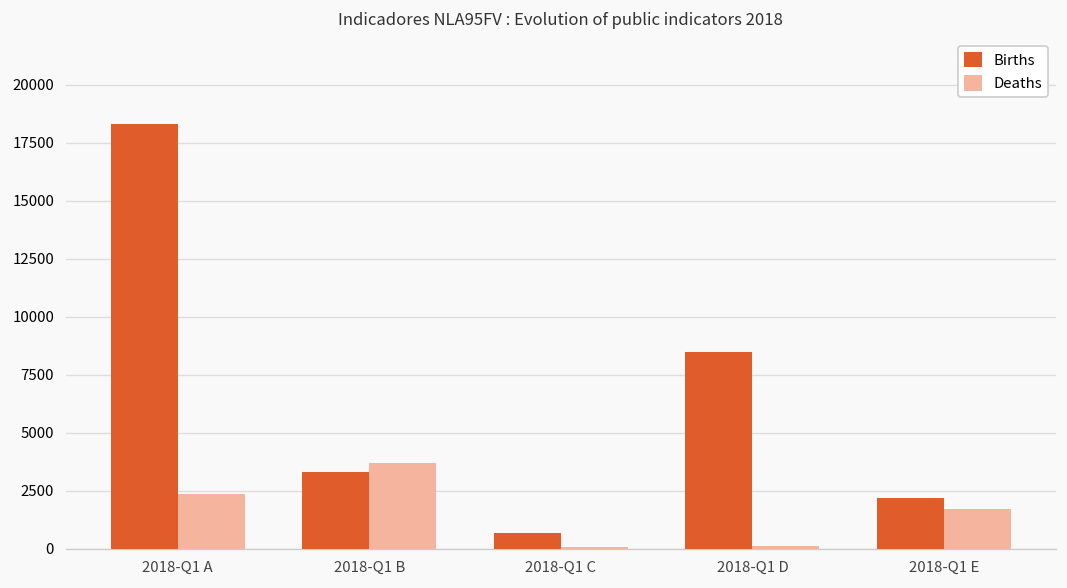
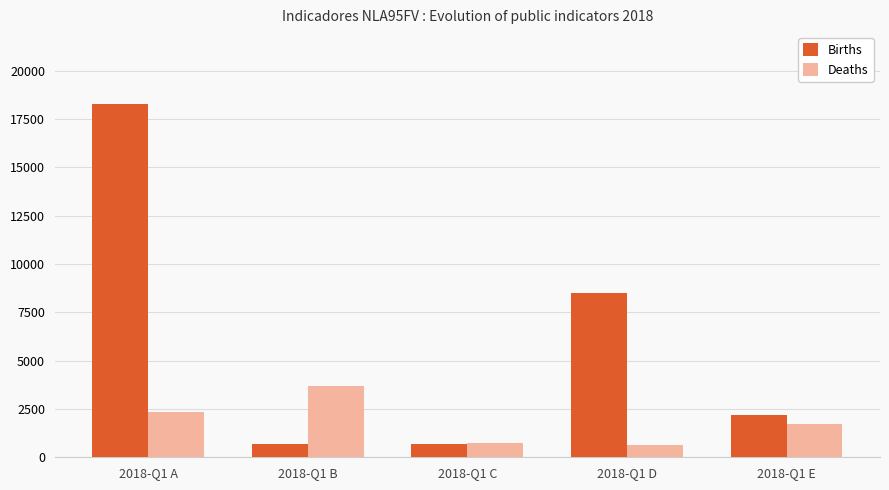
Births, 2018-Q1 B: 3300 -> 700
Deaths, 2018-Q1 C: 100 -> 700
Deaths, 2018-Q1 D: 100 -> 600
